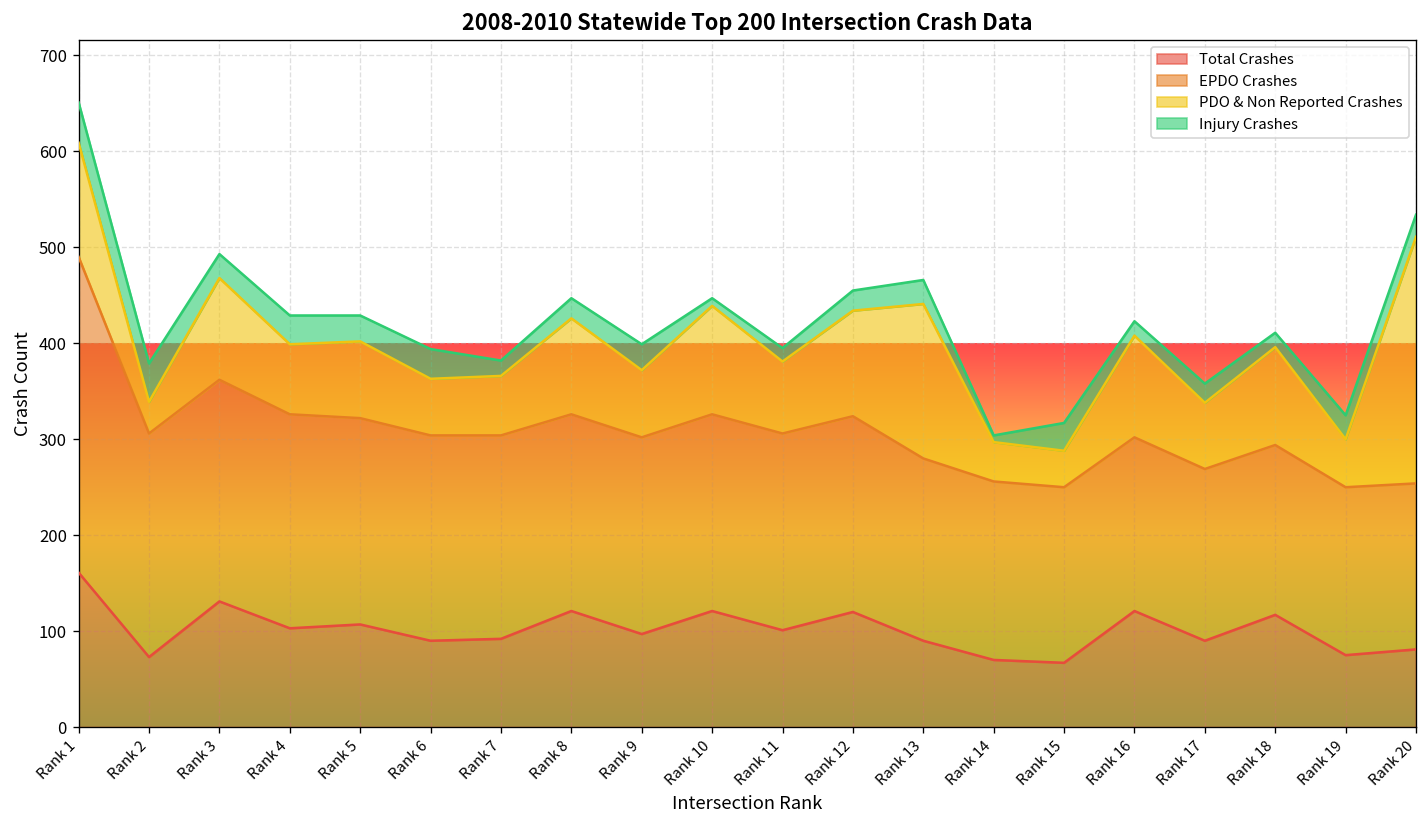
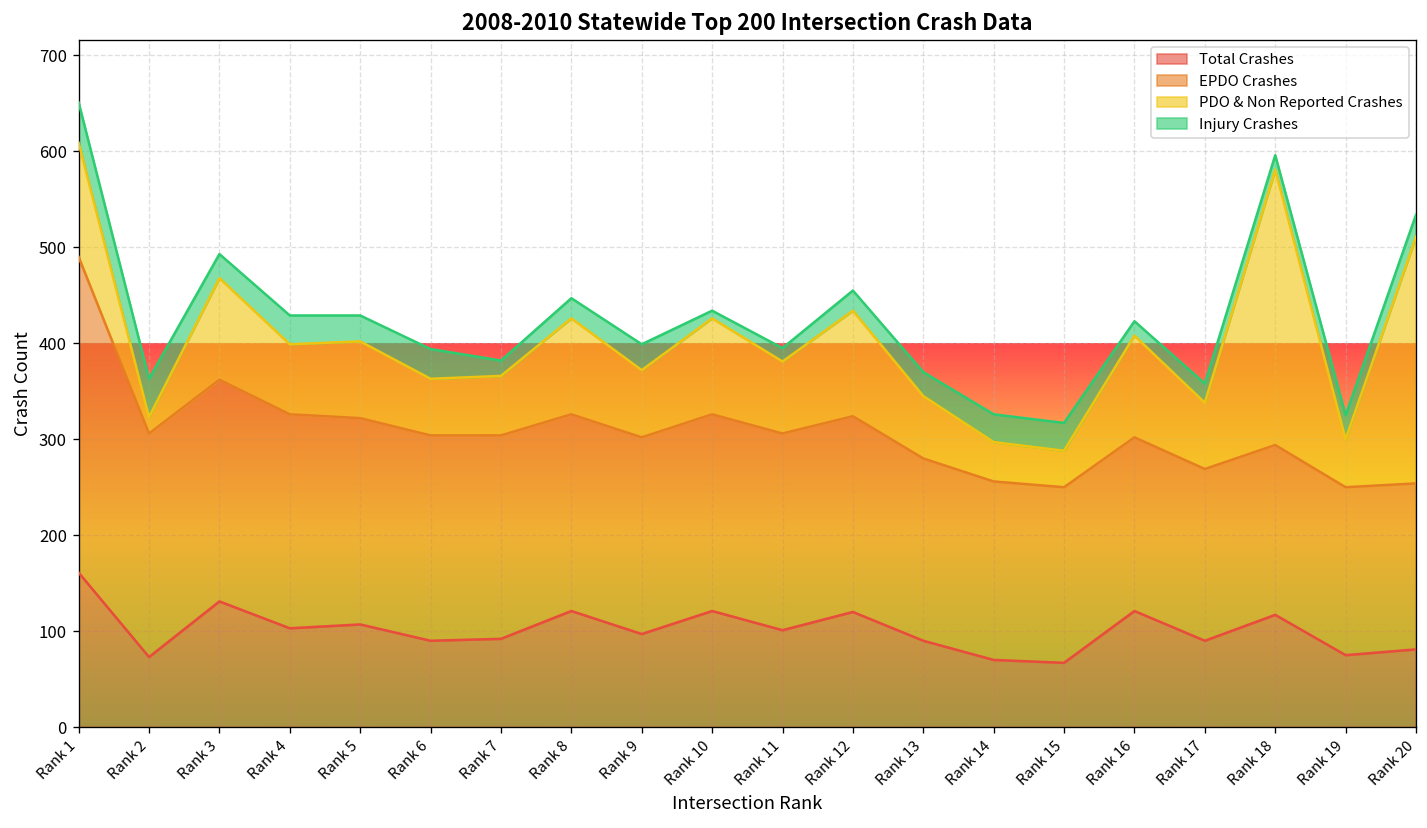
PDO & Non Reported Crashes, Rank 2: 30 -> 20
PDO & Non Reported Crashes, Rank 10: 110 -> 100
PDO & Non Reported Crashes, Rank 13: 160 -> 70
Injury Crashes, Rank 14: 10 -> 30
PDO & Non Reported Crashes, Rank 18: 100 -> 290
